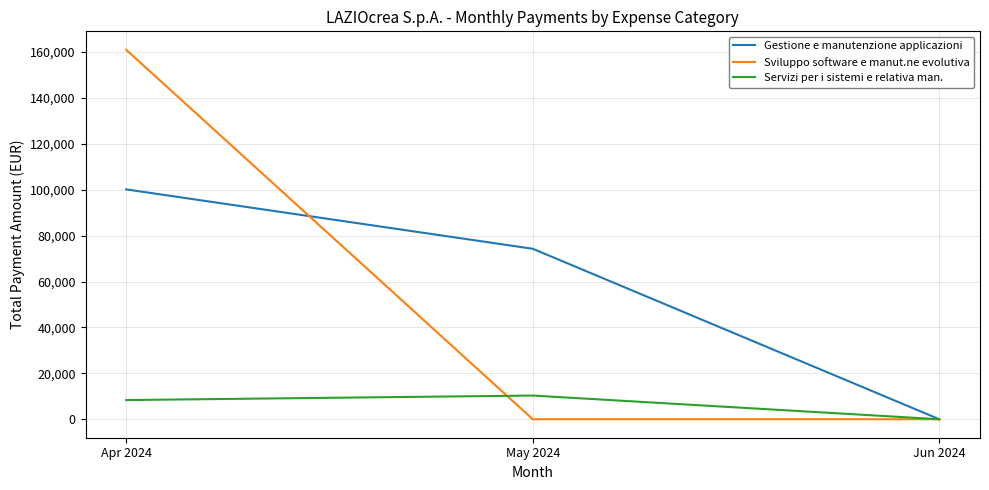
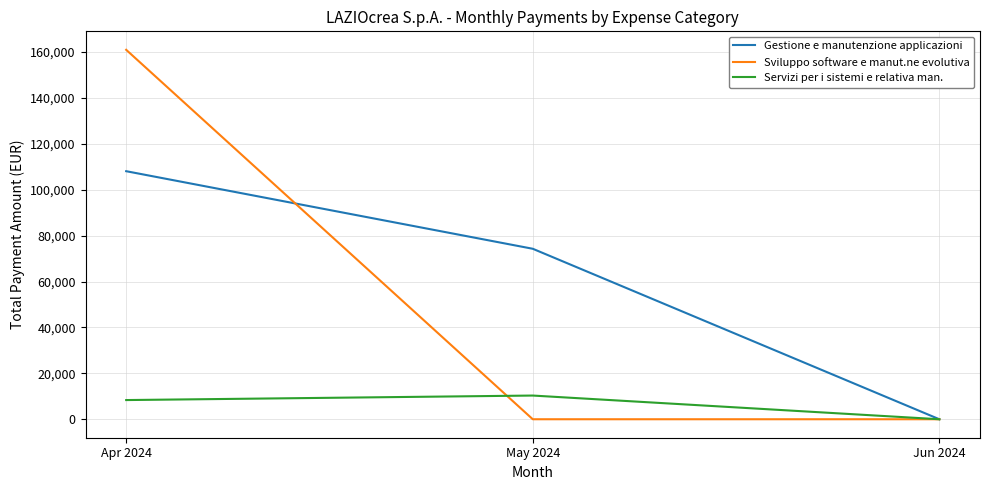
Gestione e manutenzione applicazioni, Apr 2024: 100,000 -> 108,000
